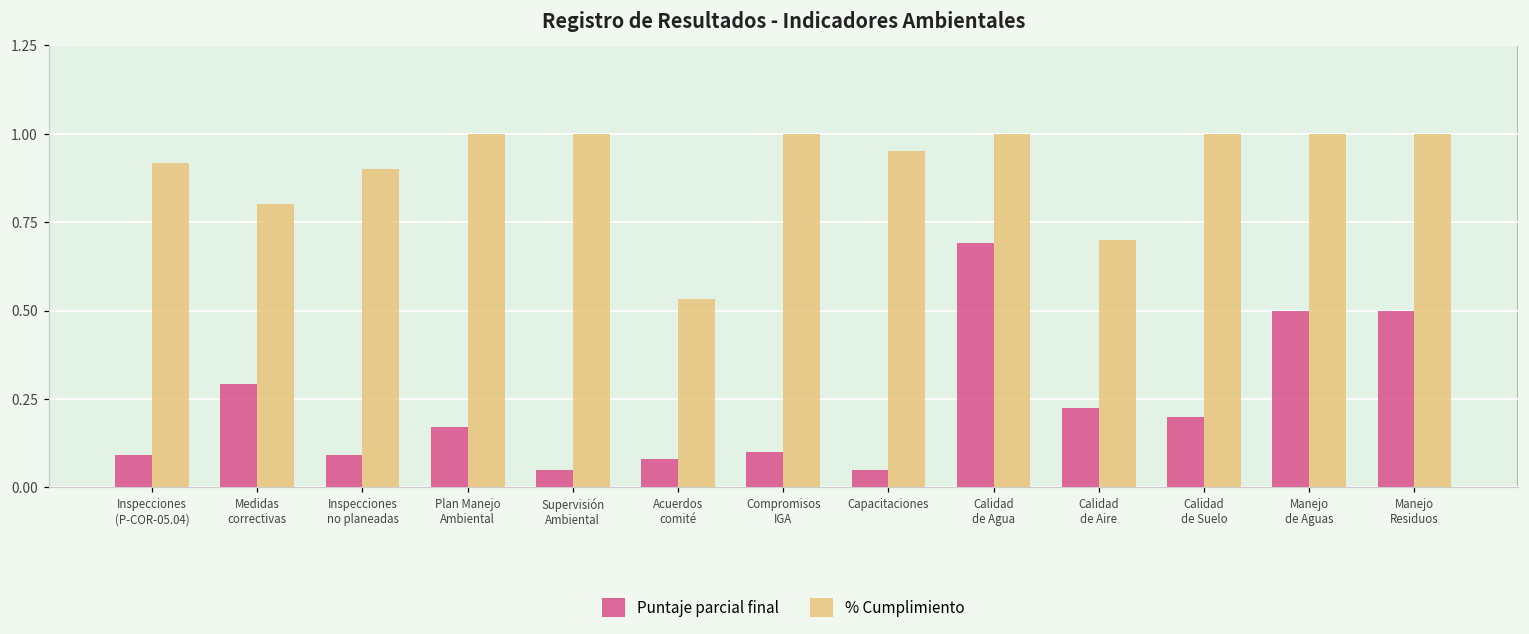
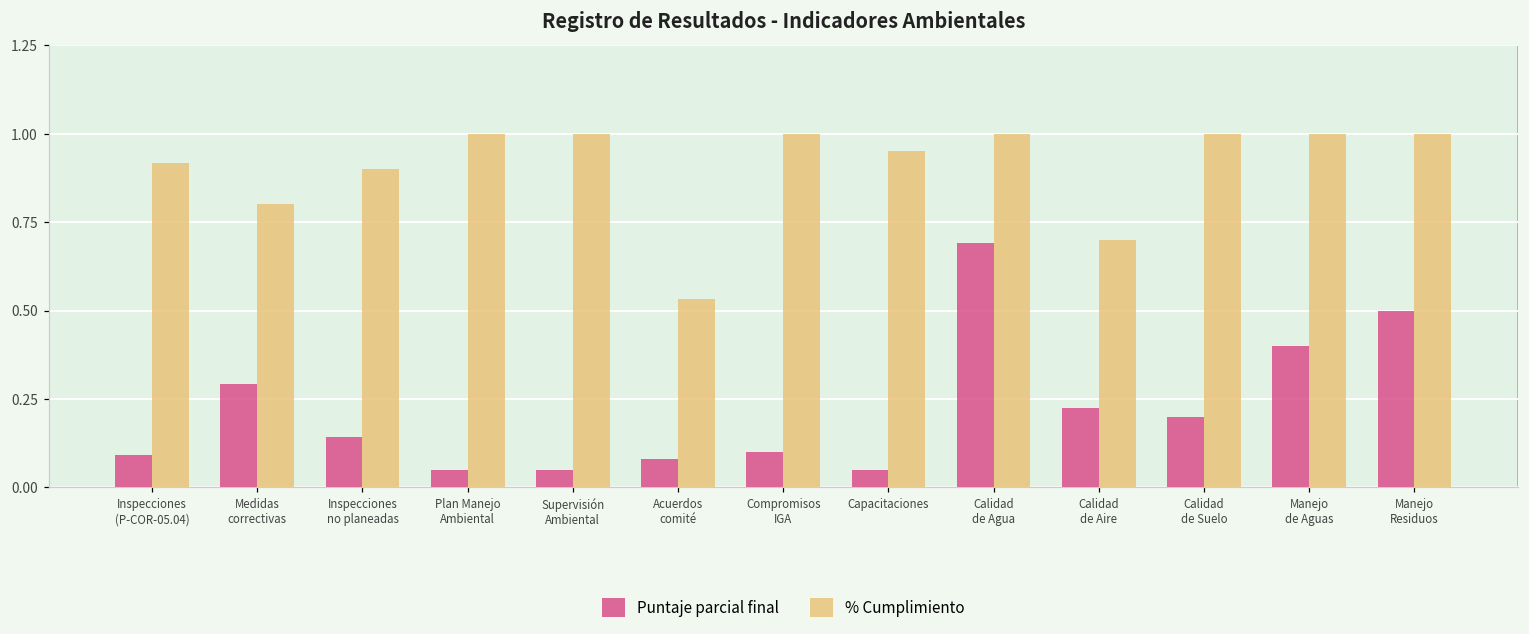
Puntaje parcial final, Inspecciones no planeadas: 0.09 -> 0.14
Puntaje parcial final, Plan Manejo Ambiental: 0.17 -> 0.05
Puntaje parcial final, Manejo de Aguas: 0.5 -> 0.4
